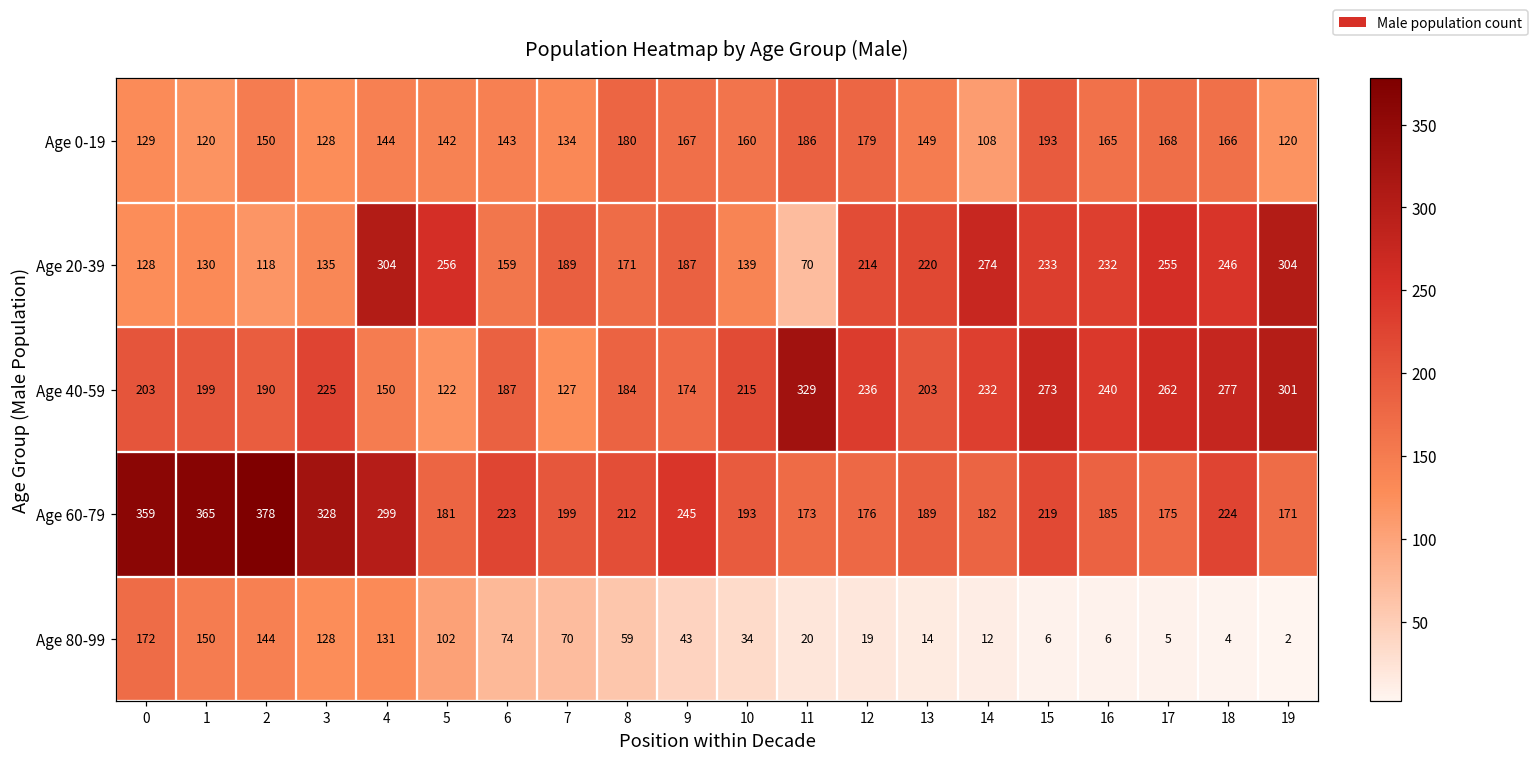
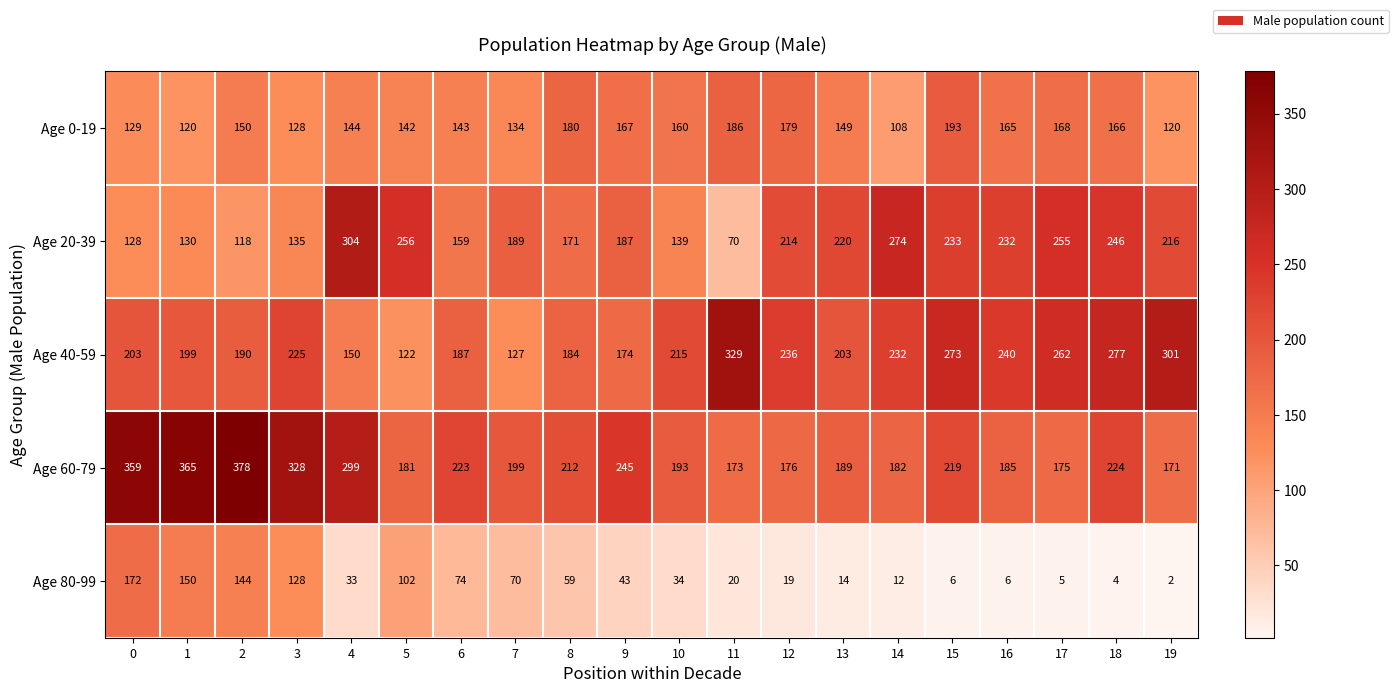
Age 20-39, 19: 304 -> 216
Age 80-99, 4: 131 -> 33
